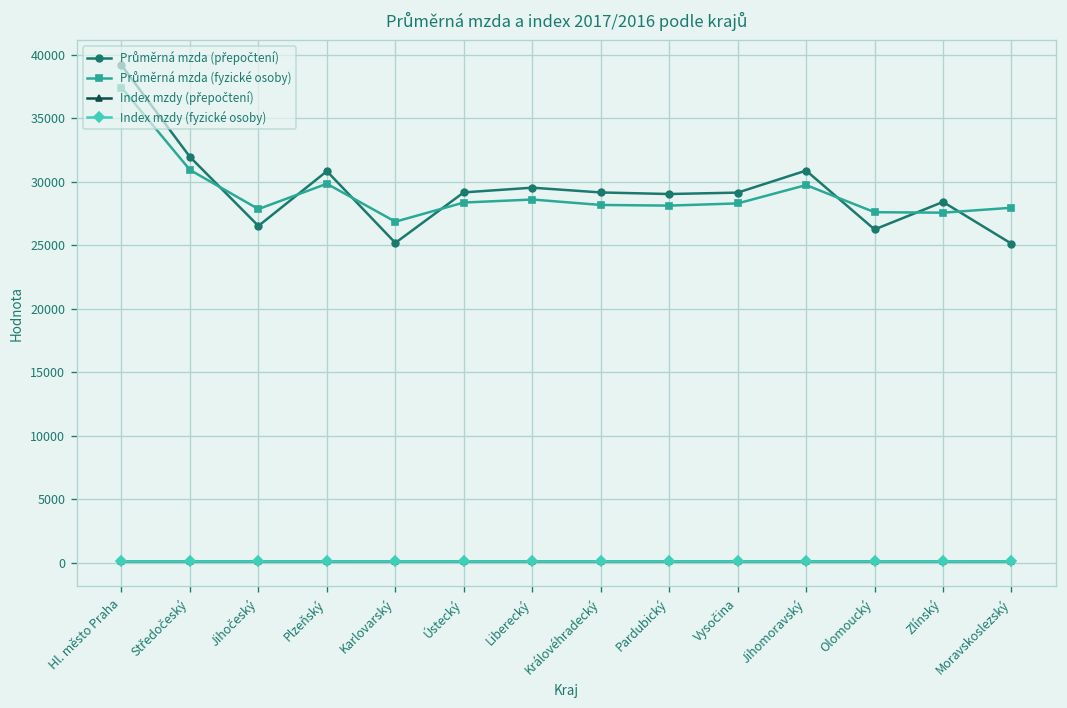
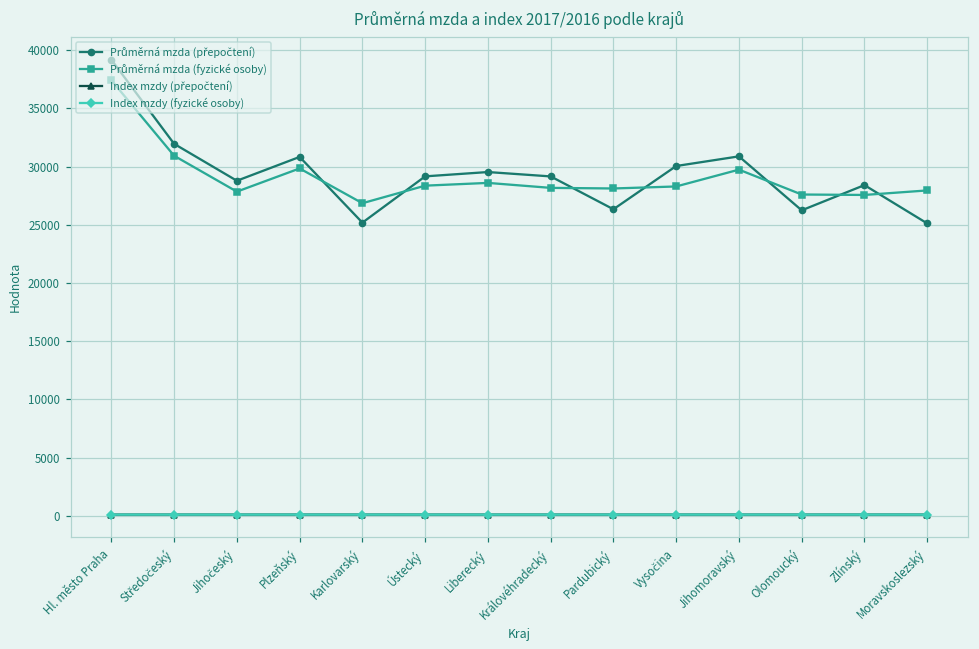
Průměrná mzda (přepočtení), Jihočeský: 26500 -> 28800
Průměrná mzda (přepočtení), Pardubický: 29000 -> 26300
Průměrná mzda (přepočtení), Vysočina: 29100 -> 30000
